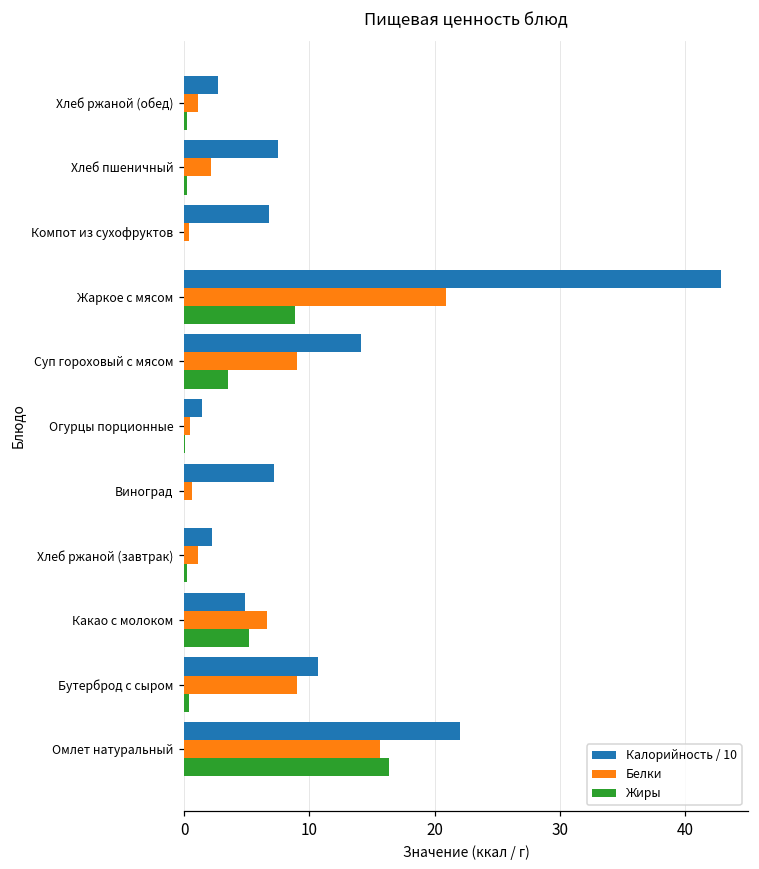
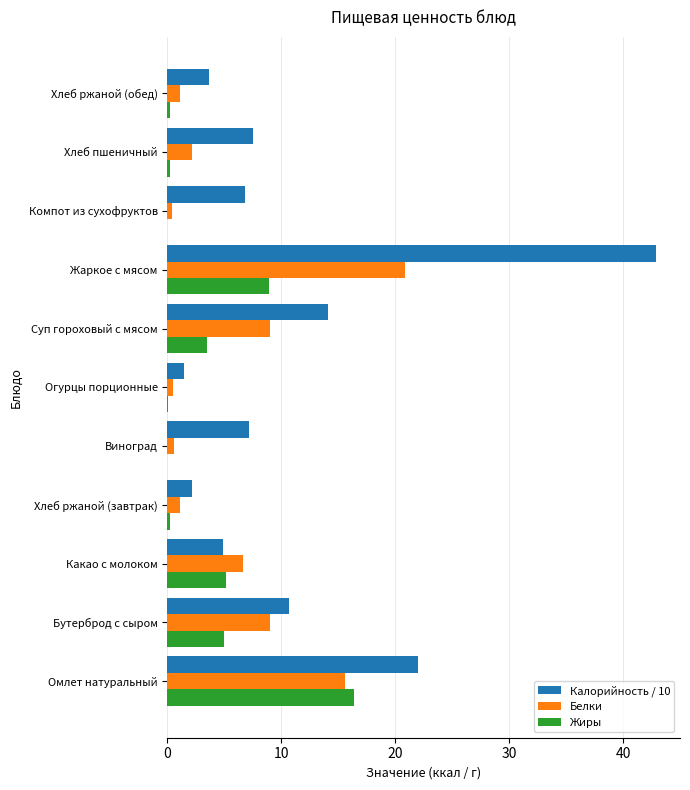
Калорийность / 10, Хлеб ржаной (обед): 2.7 -> 3.6
Жиры, Бутерброд с сыром: 0.4 -> 5.0
